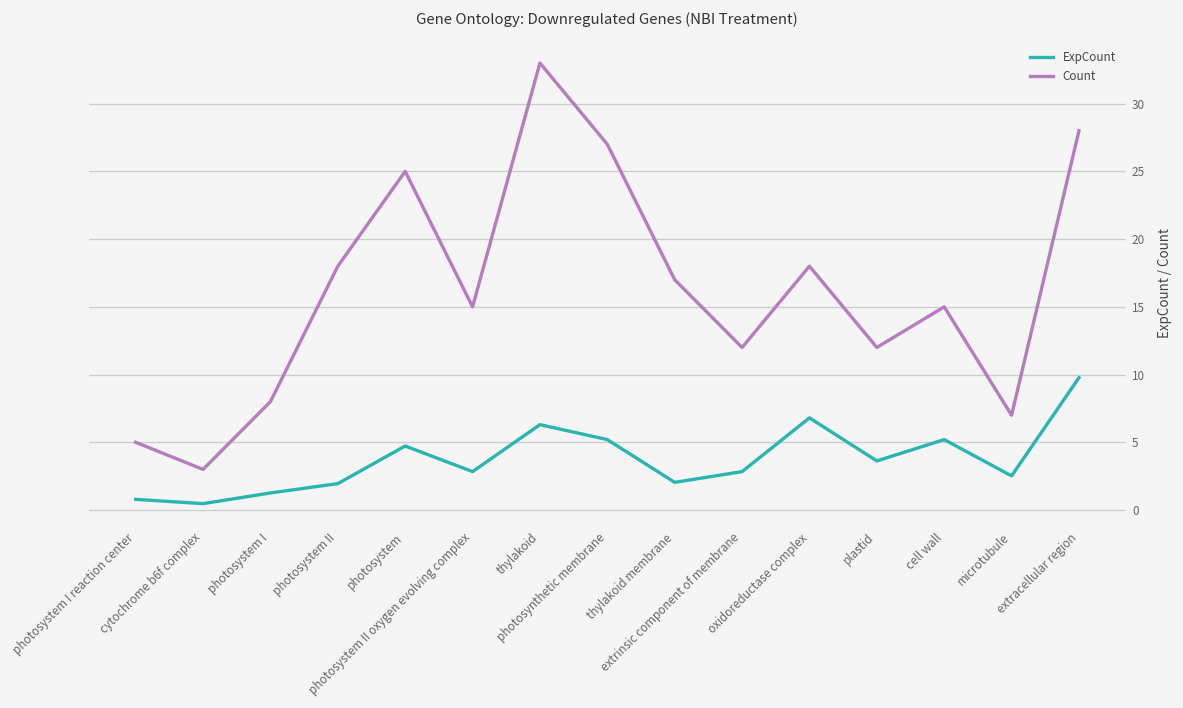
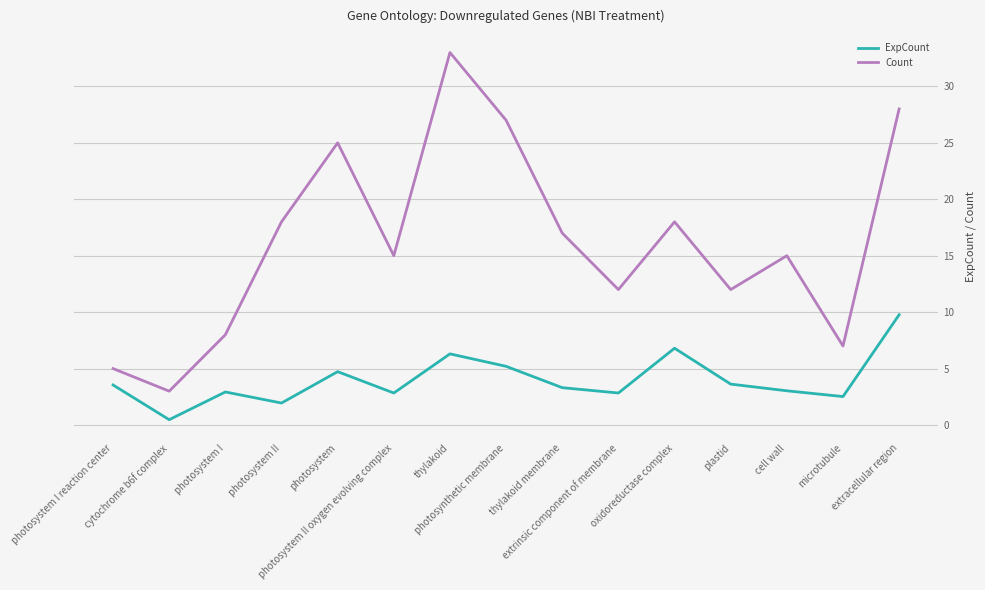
ExpCount, photosystem I reaction center: 0.8 -> 3.5
ExpCount, photosystem I: 1.3 -> 2.9
ExpCount, thylakoid membrane: 2.0 -> 3.3
ExpCount, cell wall: 5.2 -> 3.0
